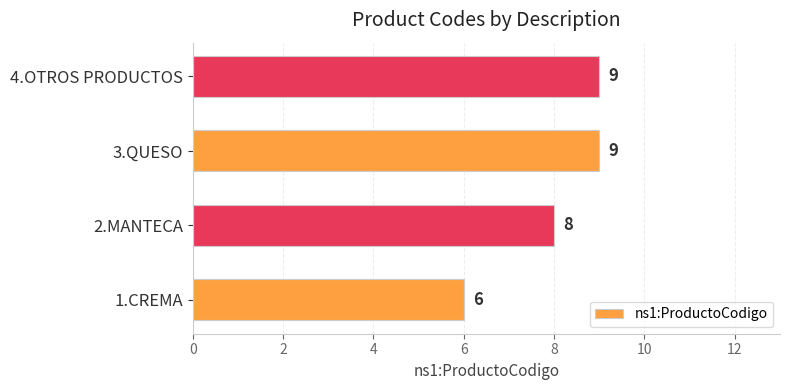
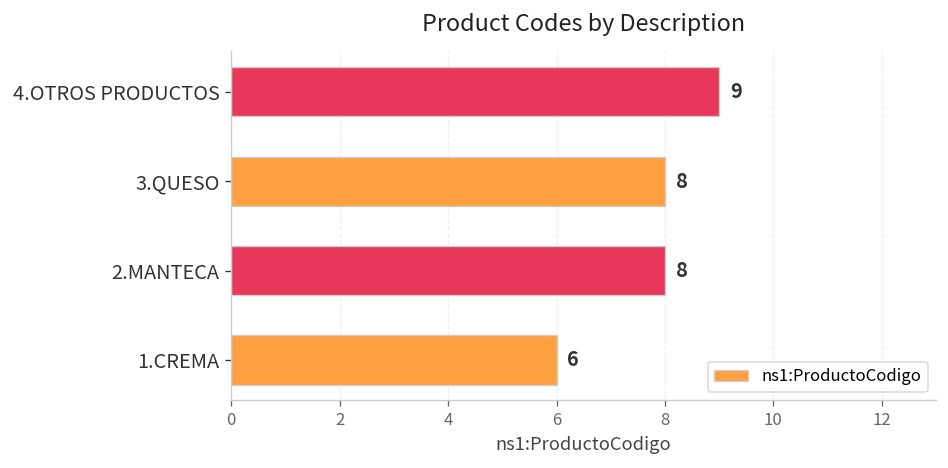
3.QUESO: 9 -> 8
